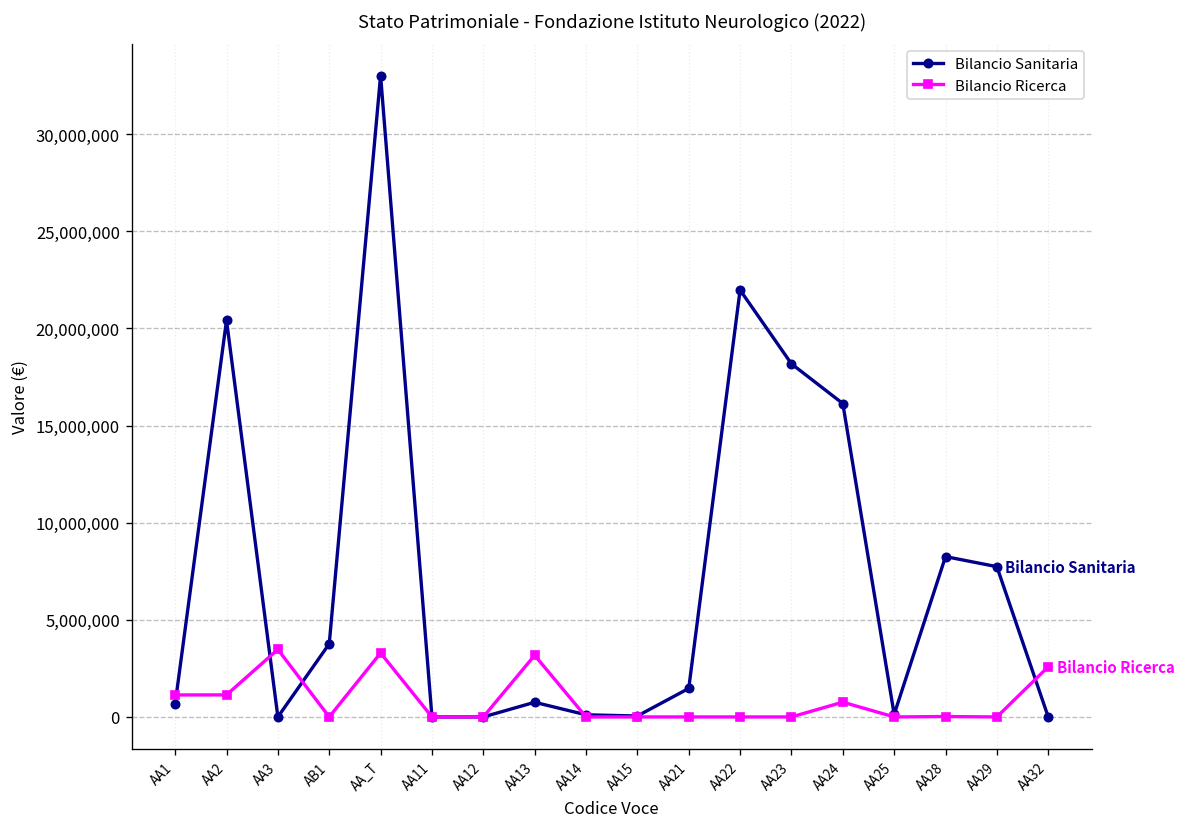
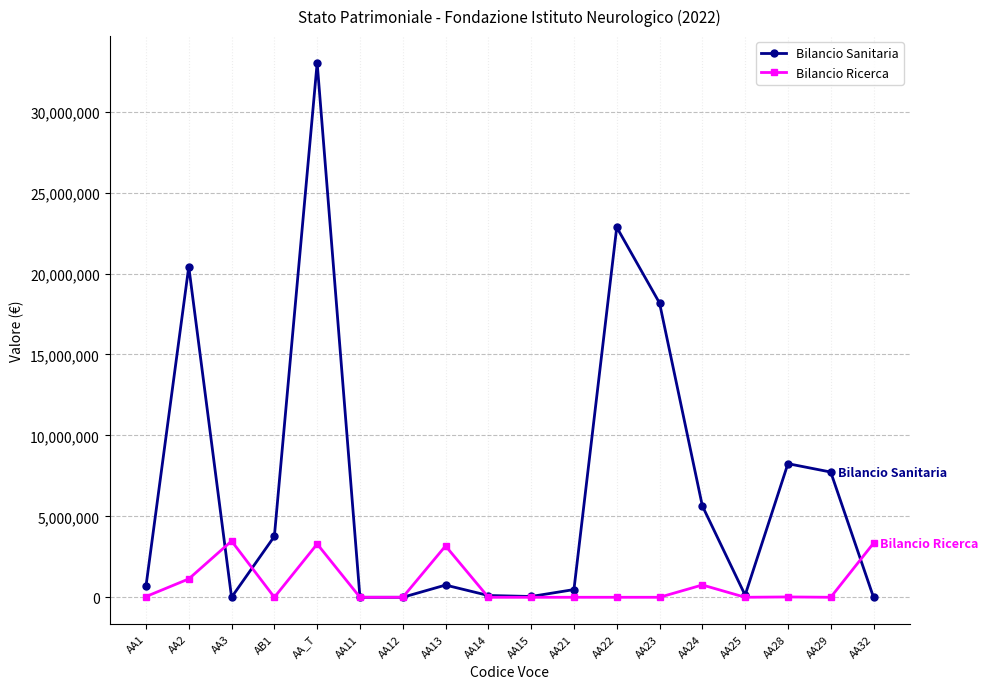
Bilancio Ricerca, AA1: 1,100,000 -> 0
Bilancio Sanitaria, AA21: 1,500,000 -> 500,000
Bilancio Sanitaria, AA22: 22,000,000 -> 22,900,000
Bilancio Sanitaria, AA24: 16,100,000 -> 5,600,000
Bilancio Ricerca, AA32: 2,600,000 -> 3,300,000
